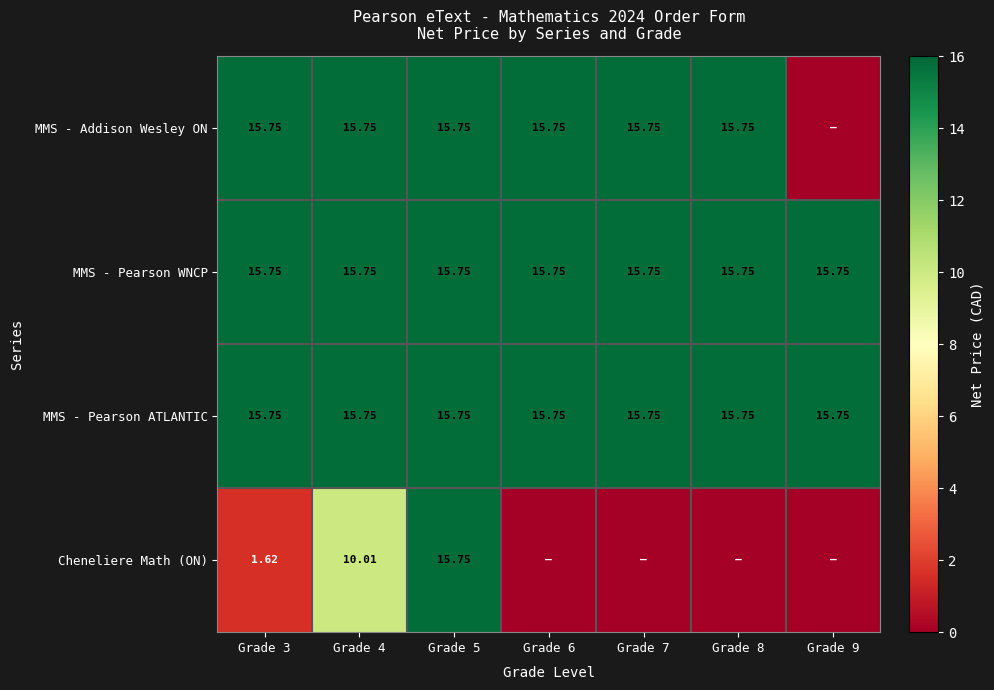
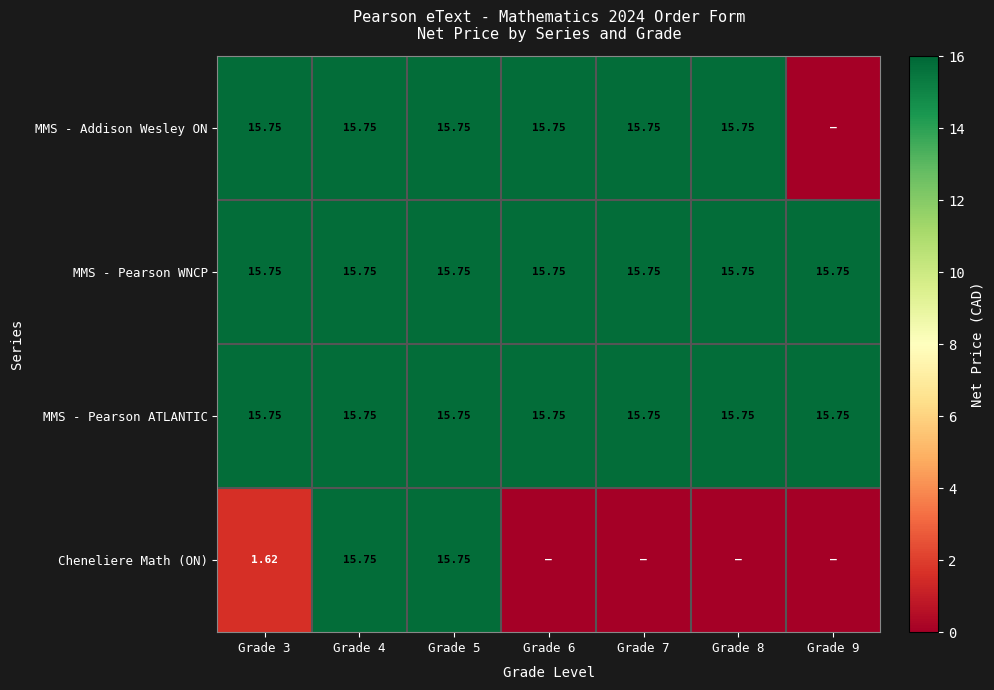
Cheneliere Math (ON), Grade 4: 10.01 -> 15.75
